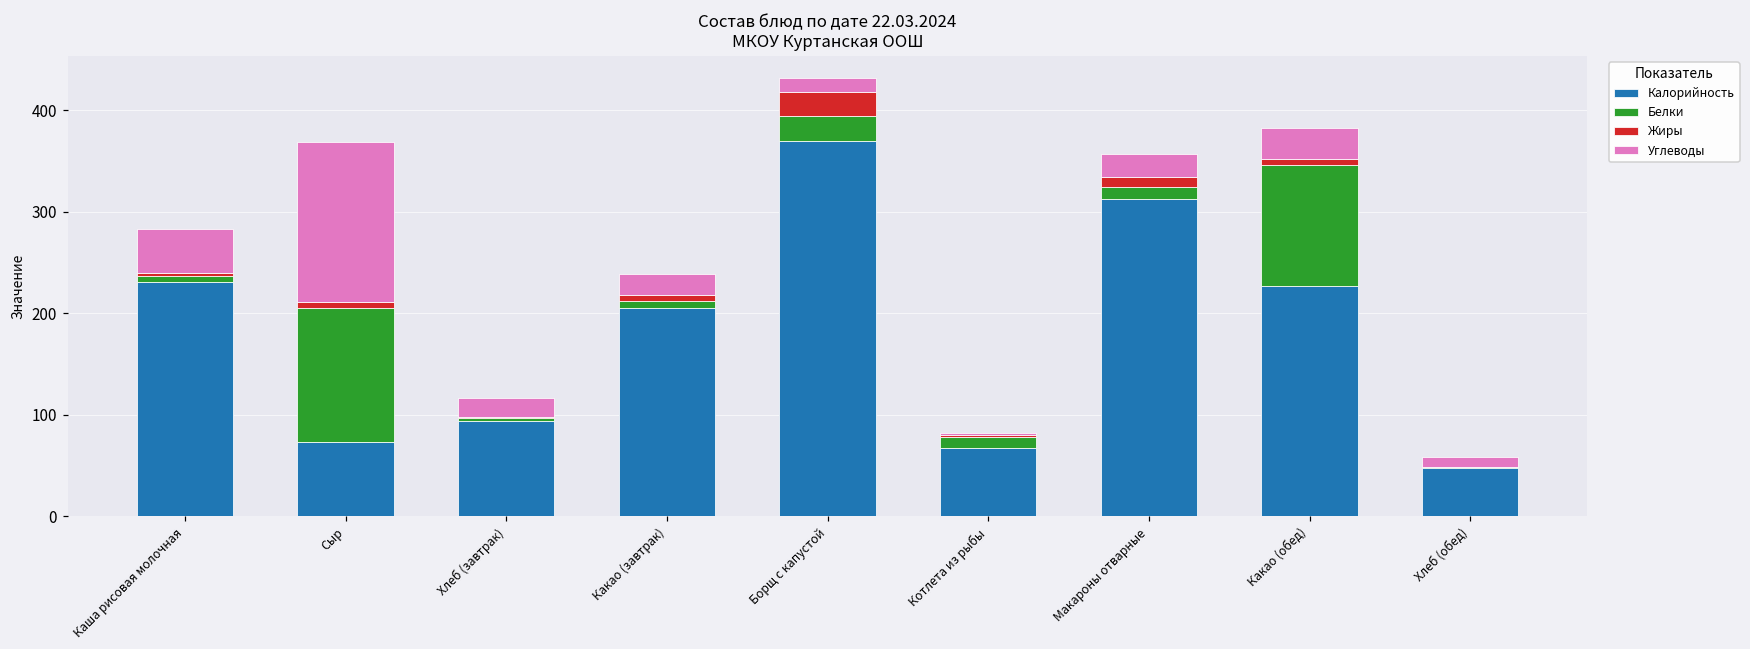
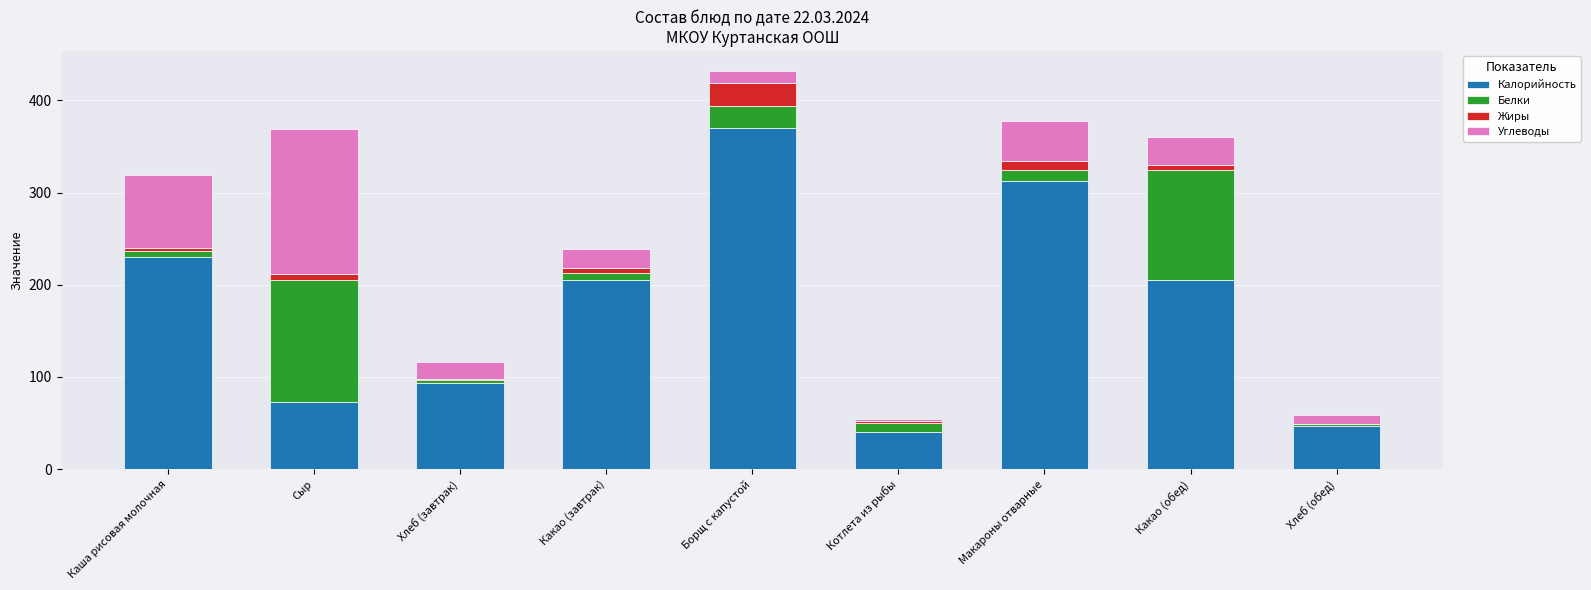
Углеводы, Каша рисовая молочная: 40 -> 80
Калорийность, Котлета из рыбы: 70 -> 40
Углеводы, Макароны отварные: 20 -> 40
Калорийность, Какао (обед): 230 -> 210
